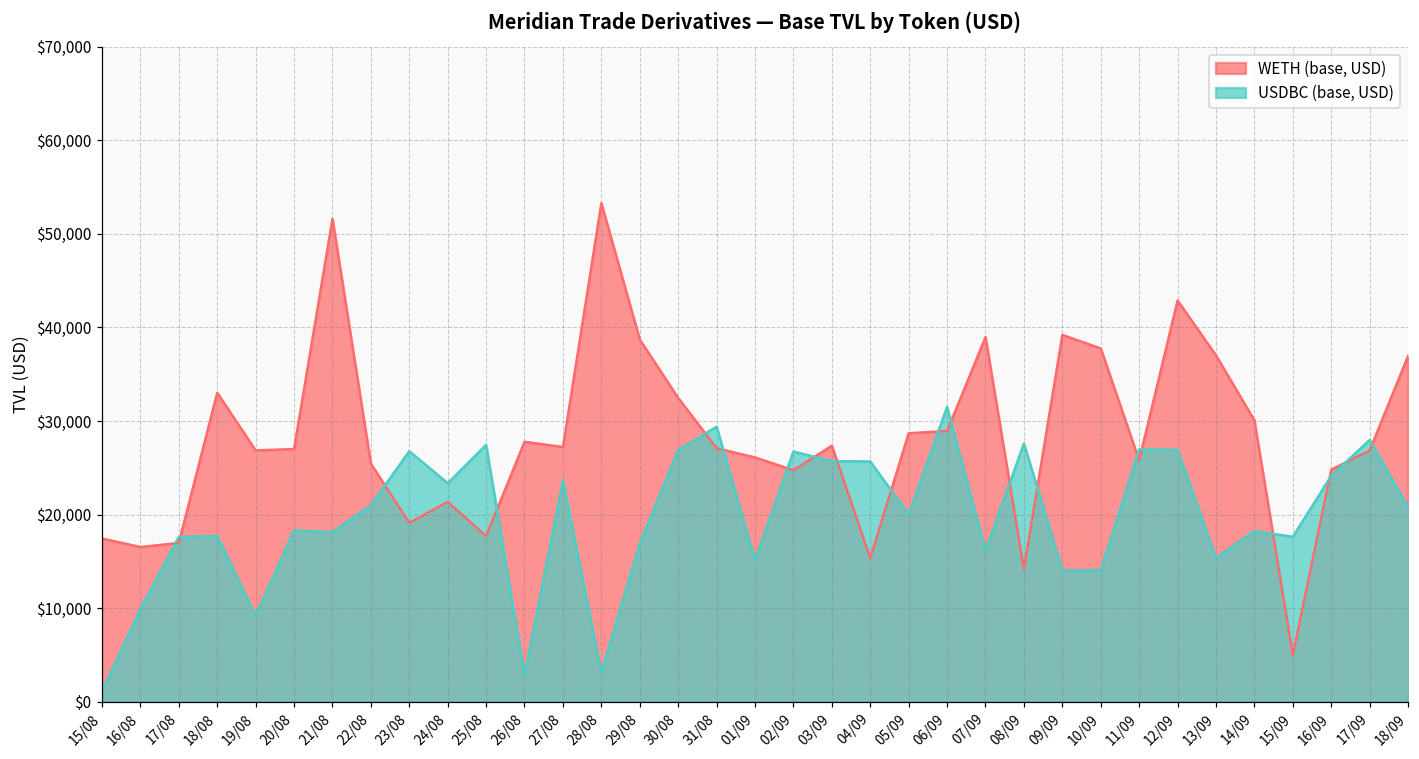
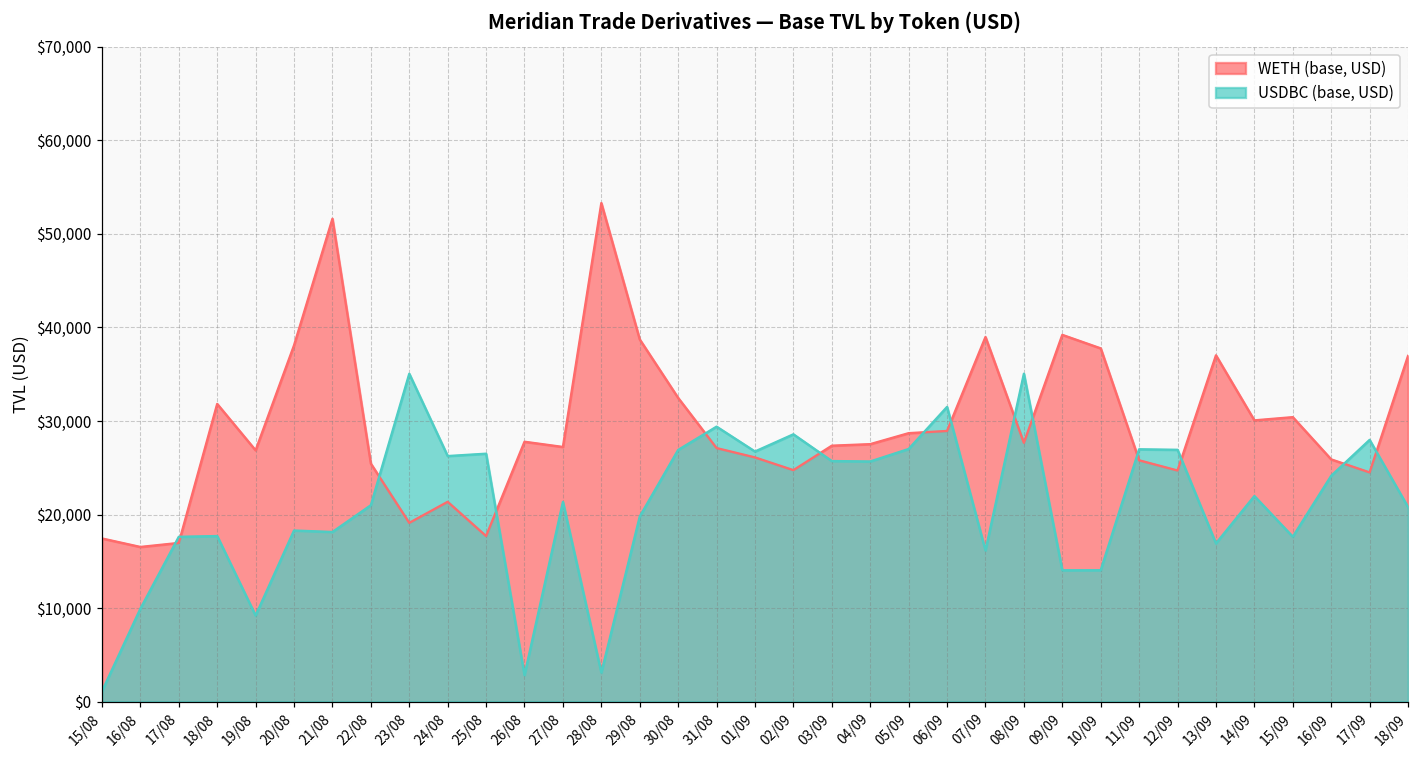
WETH (base, USD), 18/08: $33,000 -> $32,000
WETH (base, USD), 20/08: $27,000 -> $38,000
USDBC (base, USD), 23/08: $27,000 -> $35,000
USDBC (base, USD), 24/08: $23,000 -> $26,000
USDBC (base, USD), 25/08: $27,500 -> $26,500
USDBC (base, USD), 27/08: $24,000 -> $21,000
USDBC (base, USD), 29/08: $17,000 -> $20,000
USDBC (base, USD), 01/09: $15,000 -> $27,000
USDBC (base, USD), 02/09: $27,000 -> $29,000
WETH (base, USD), 04/09: $15,000 -> $28,000
USDBC (base, USD), 05/09: $20,000 -> $27,000
WETH (base, USD), 08/09: $14,000 -> $28,000
USDBC (base, USD), 08/09: $28,000 -> $35,000
WETH (base, USD), 12/09: $43,000 -> $25,000
USDBC (base, USD), 13/09: $15,000 -> $17,000
USDBC (base, USD), 14/09: $18,000 -> $22,000
WETH (base, USD), 15/09: $5,000 -> $30,000
WETH (base, USD), 16/09: $25,000 -> $26,000
WETH (base, USD), 17/09: $27,000 -> $25,000
